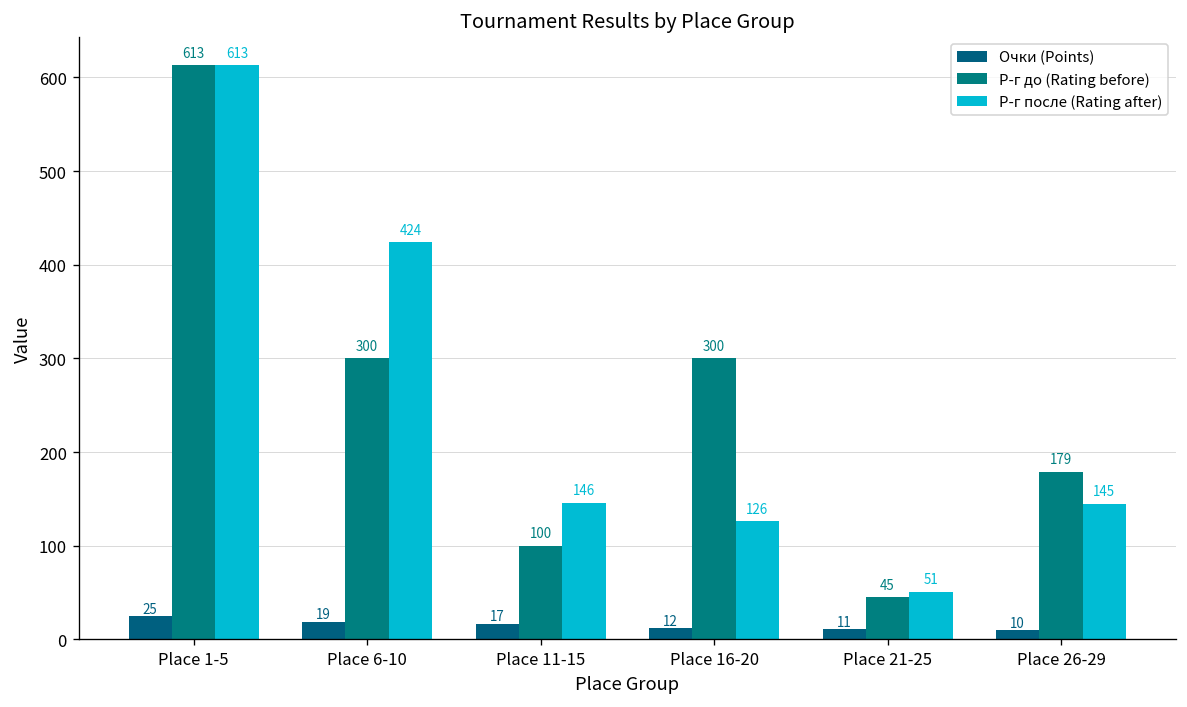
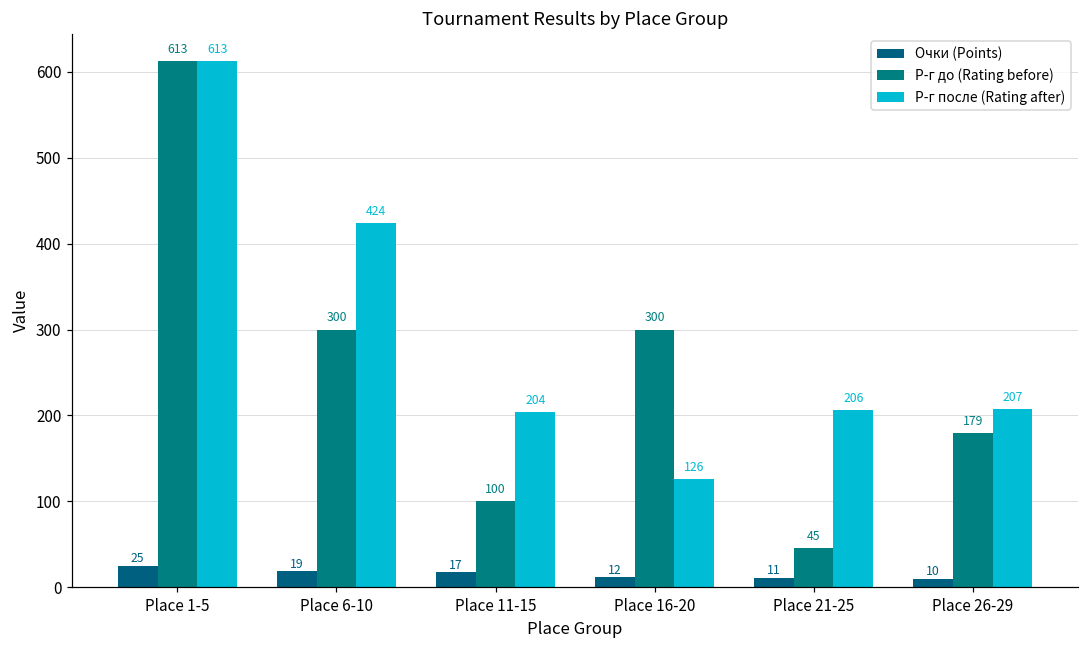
Р-г после (Rating after), Place 11-15: 146 -> 204
Р-г после (Rating after), Place 21-25: 51 -> 206
Р-г после (Rating after), Place 26-29: 145 -> 207
